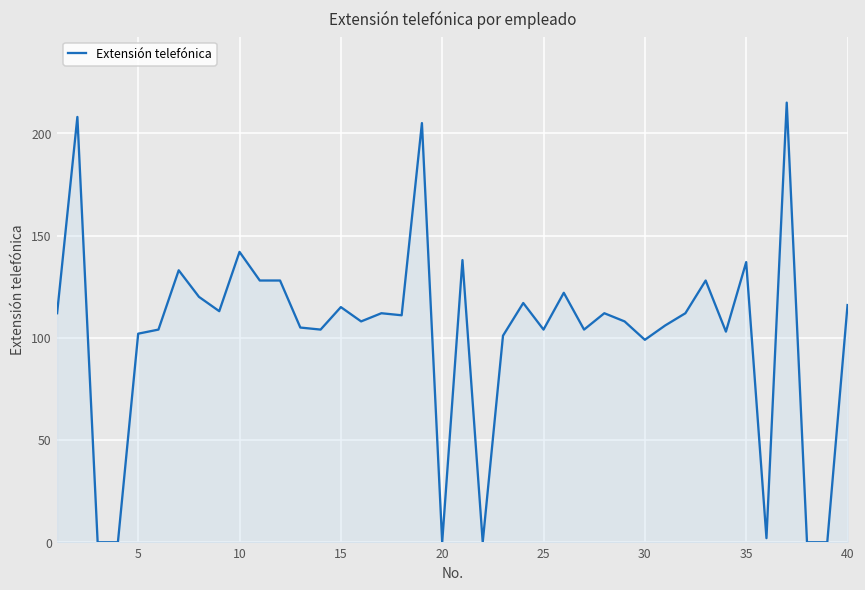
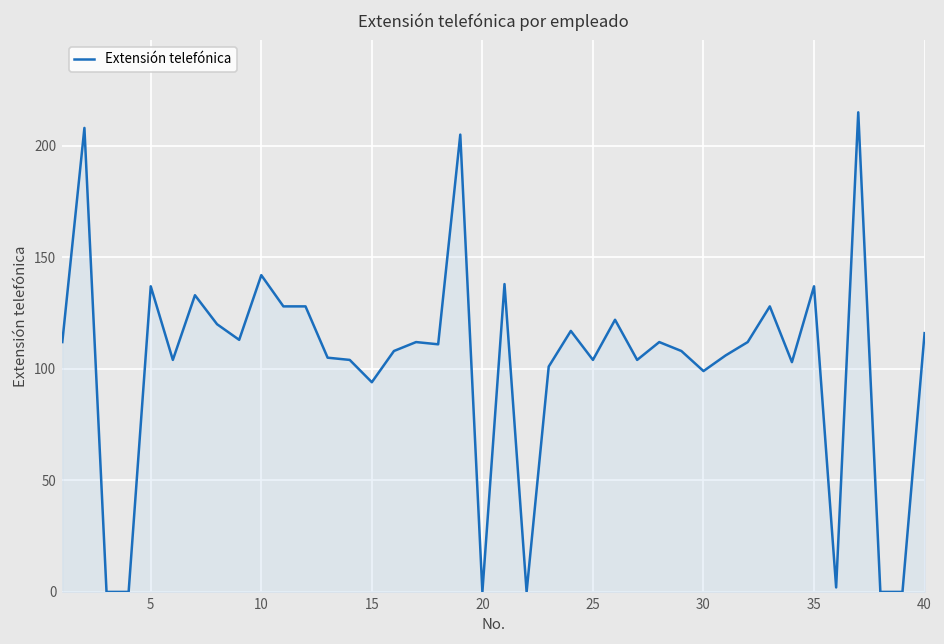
5: 102 -> 137
15: 115 -> 94
